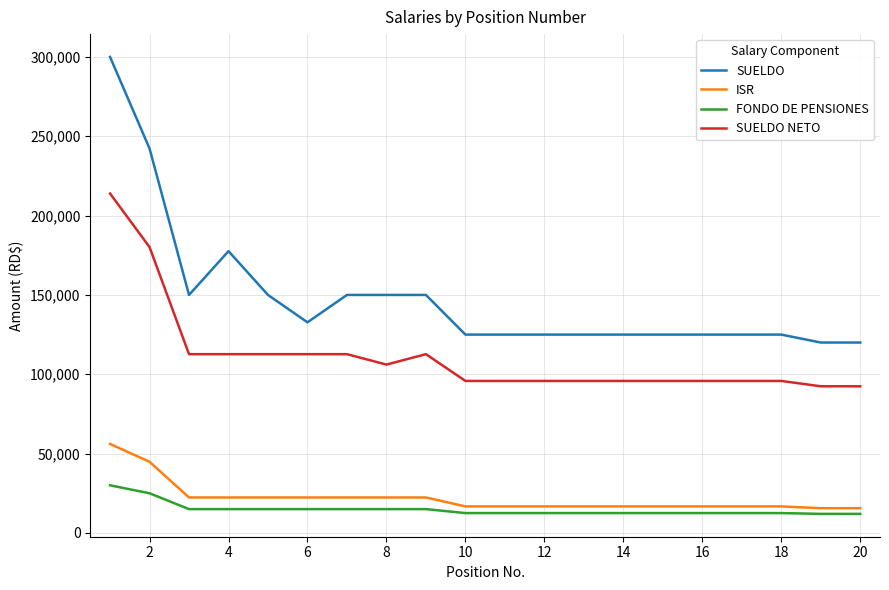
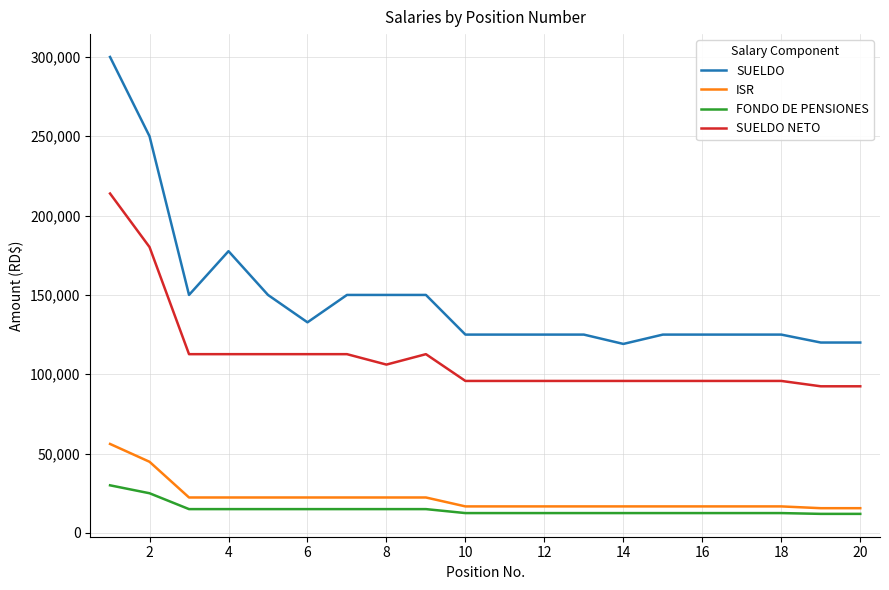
SUELDO, 2: 242,000 -> 250,000
SUELDO, 14: 125,000 -> 119,000
